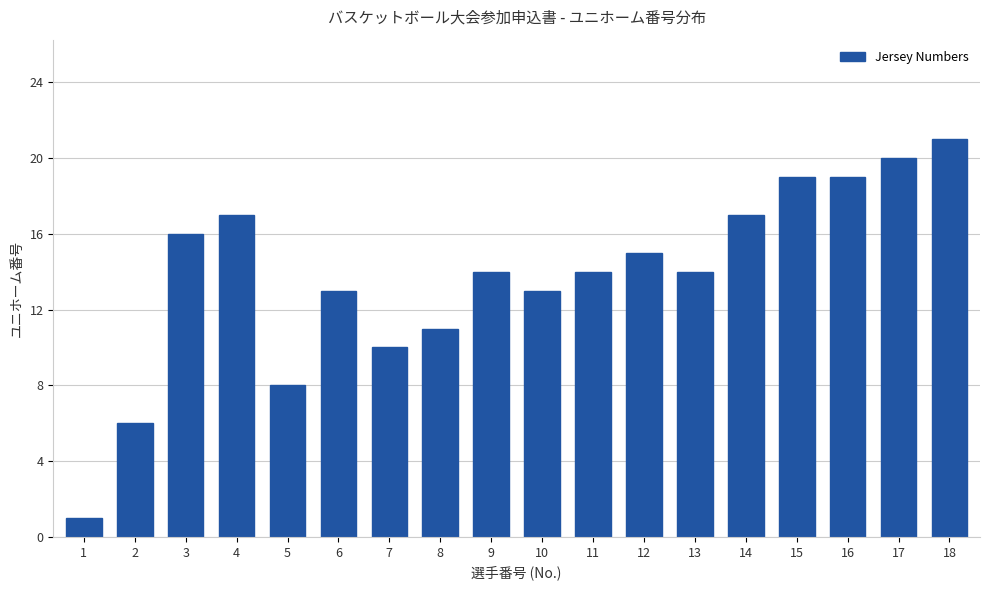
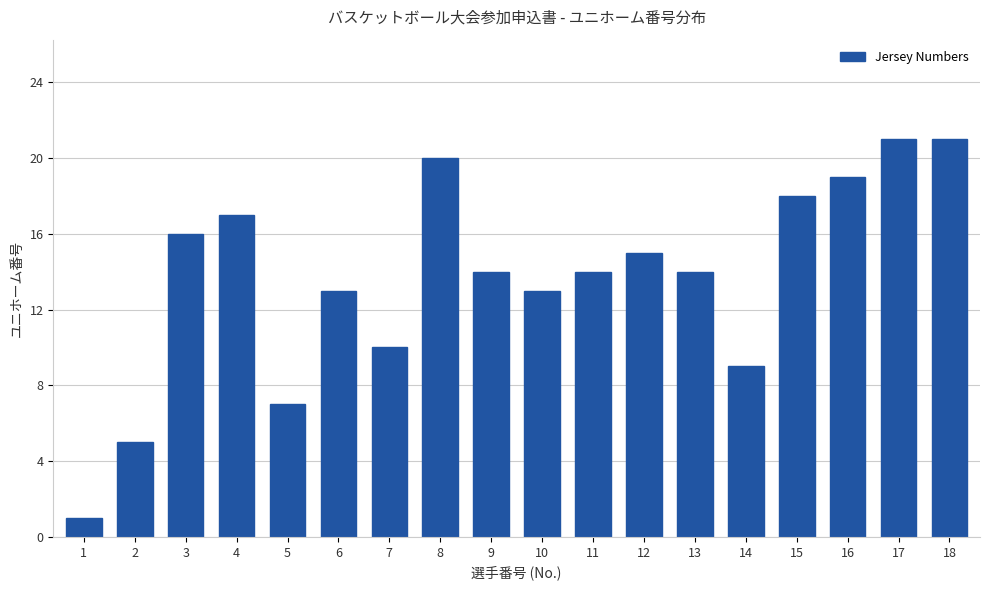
2: 6 -> 5
5: 8 -> 7
8: 11 -> 20
14: 17 -> 9
15: 19 -> 18
17: 20 -> 21
